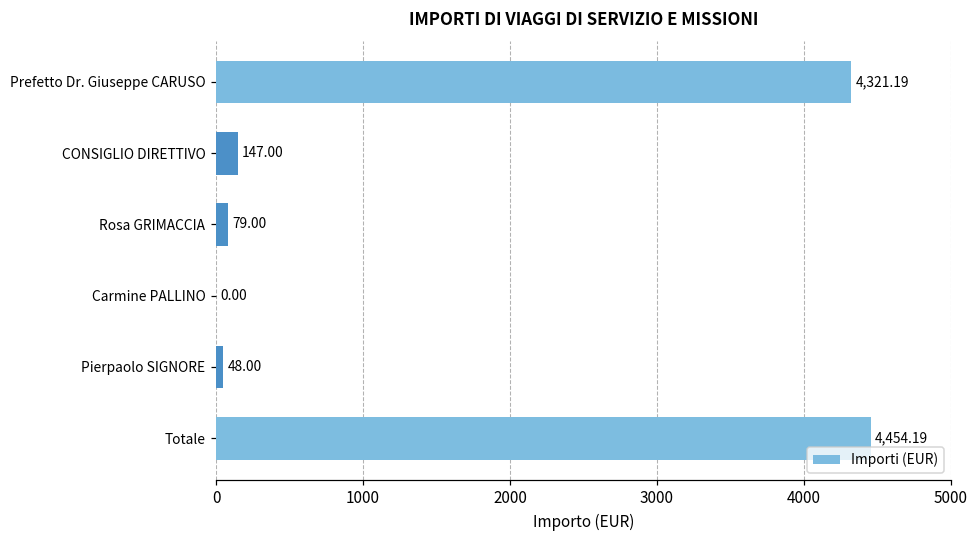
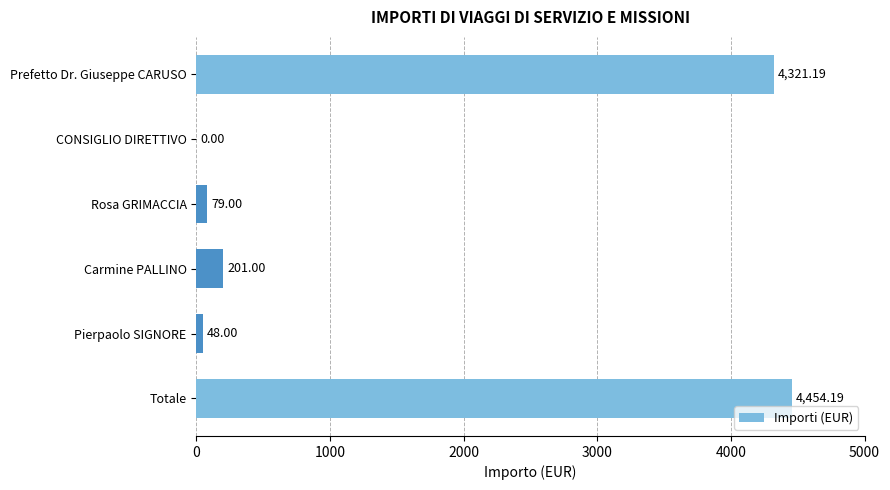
CONSIGLIO DIRETTIVO: 147.00 -> 0.00
Carmine PALLINO: 0.00 -> 201.00
